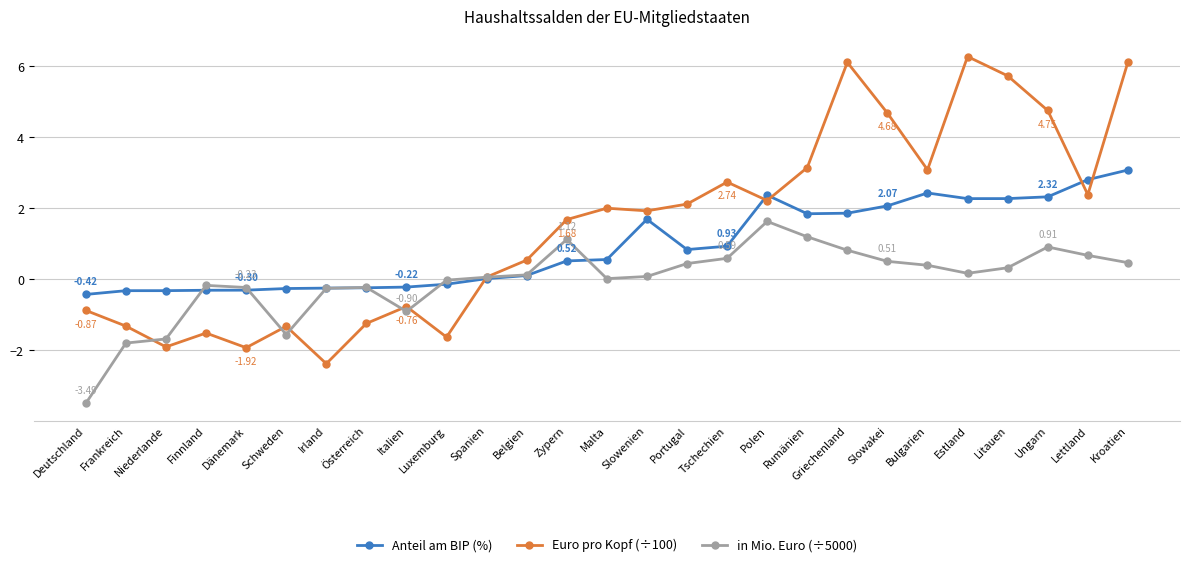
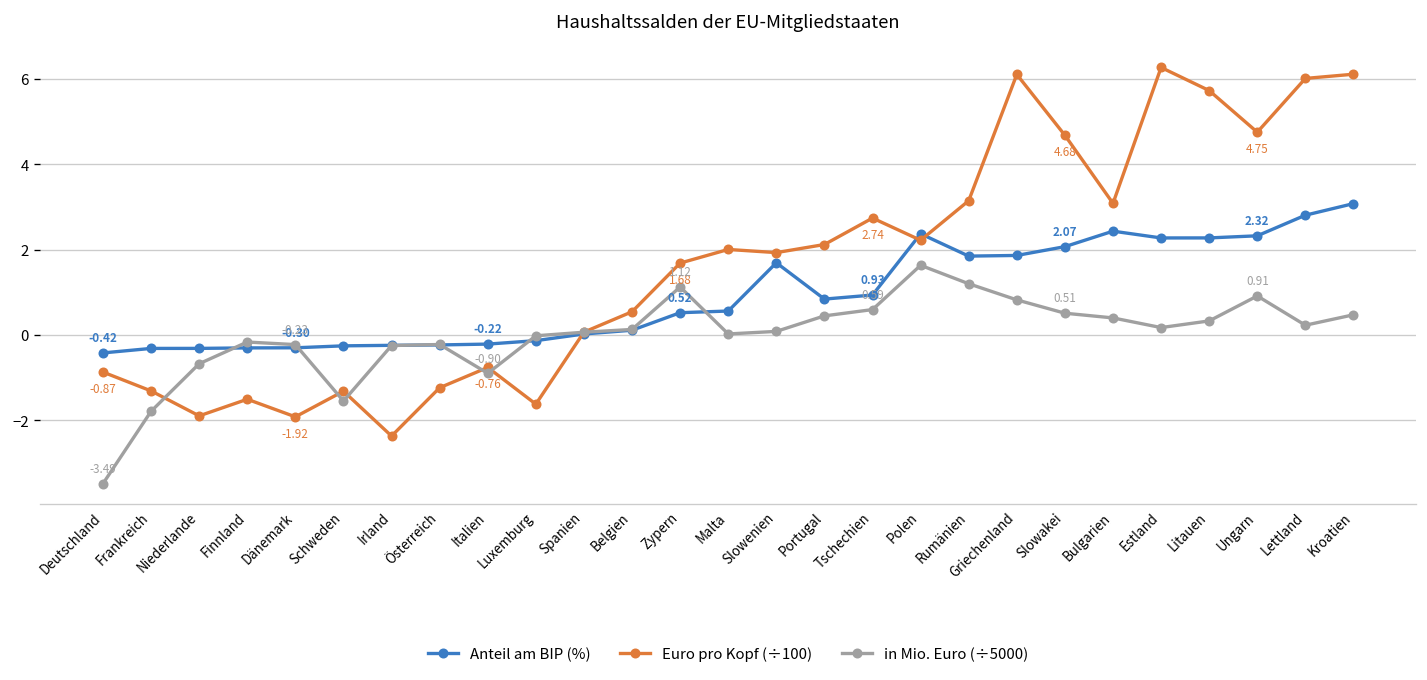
in Mio. Euro (÷5000), Niederlande: -1.7 -> -0.7
Euro pro Kopf (÷100), Lettland: 2.4 -> 6.0
in Mio. Euro (÷5000), Lettland: 0.7 -> 0.2
